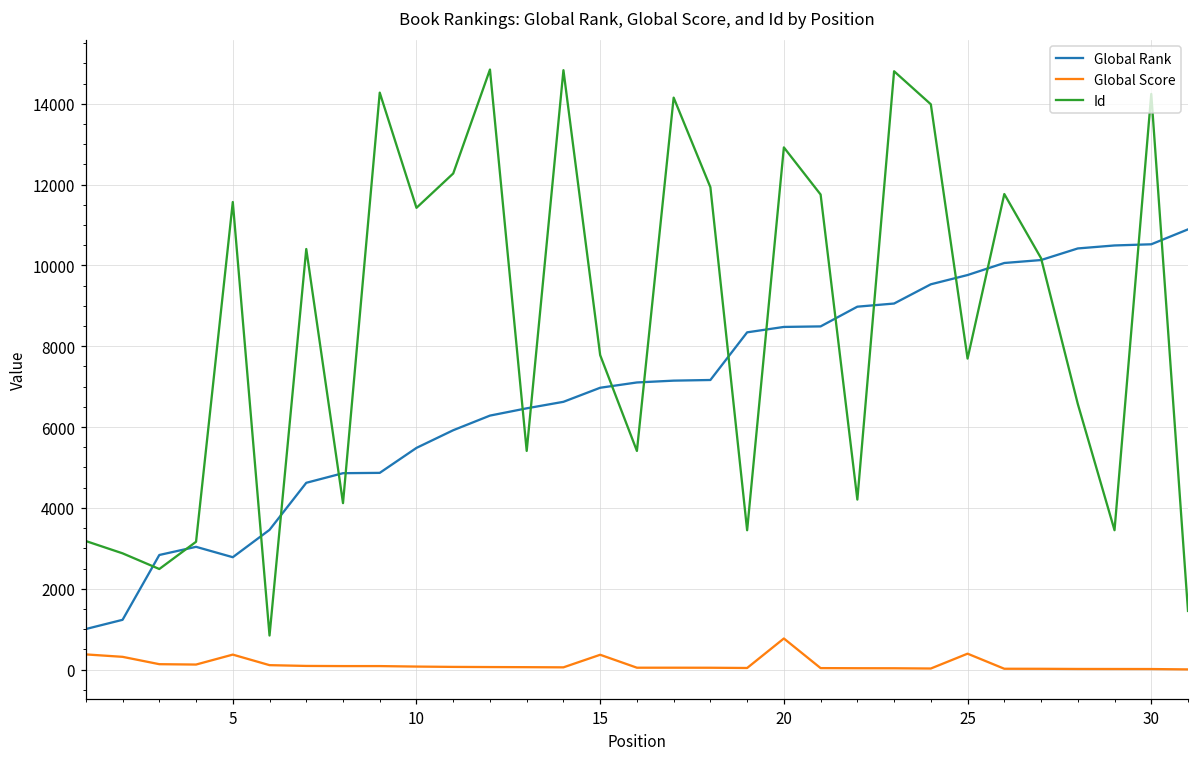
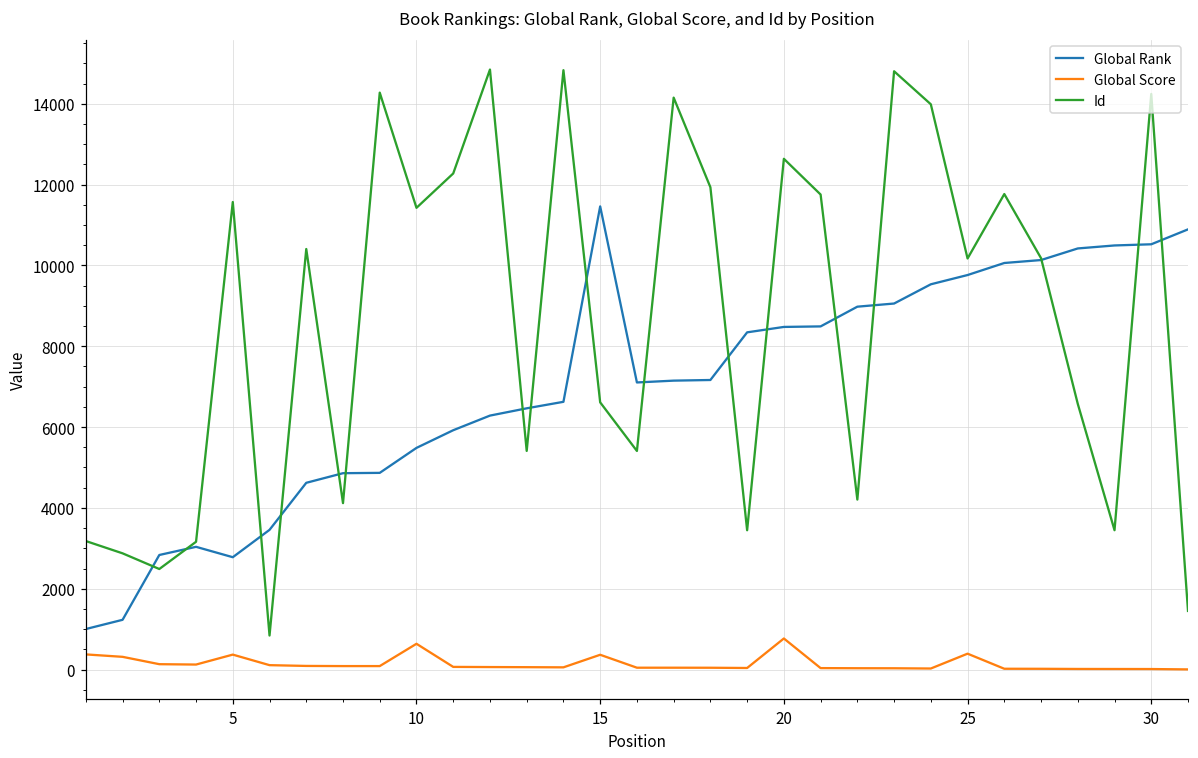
Global Score, 10: 100 -> 600
Global Rank, 15: 7000 -> 11500
Id, 15: 7800 -> 6600
Id, 20: 12900 -> 12600
Id, 25: 7700 -> 10200
